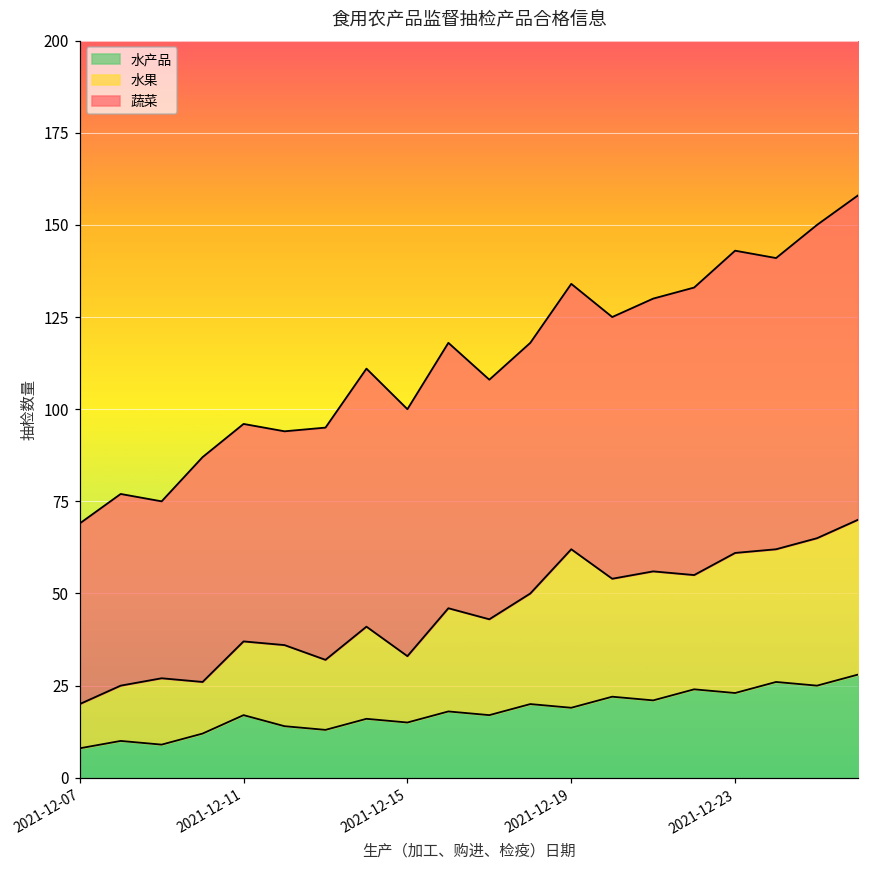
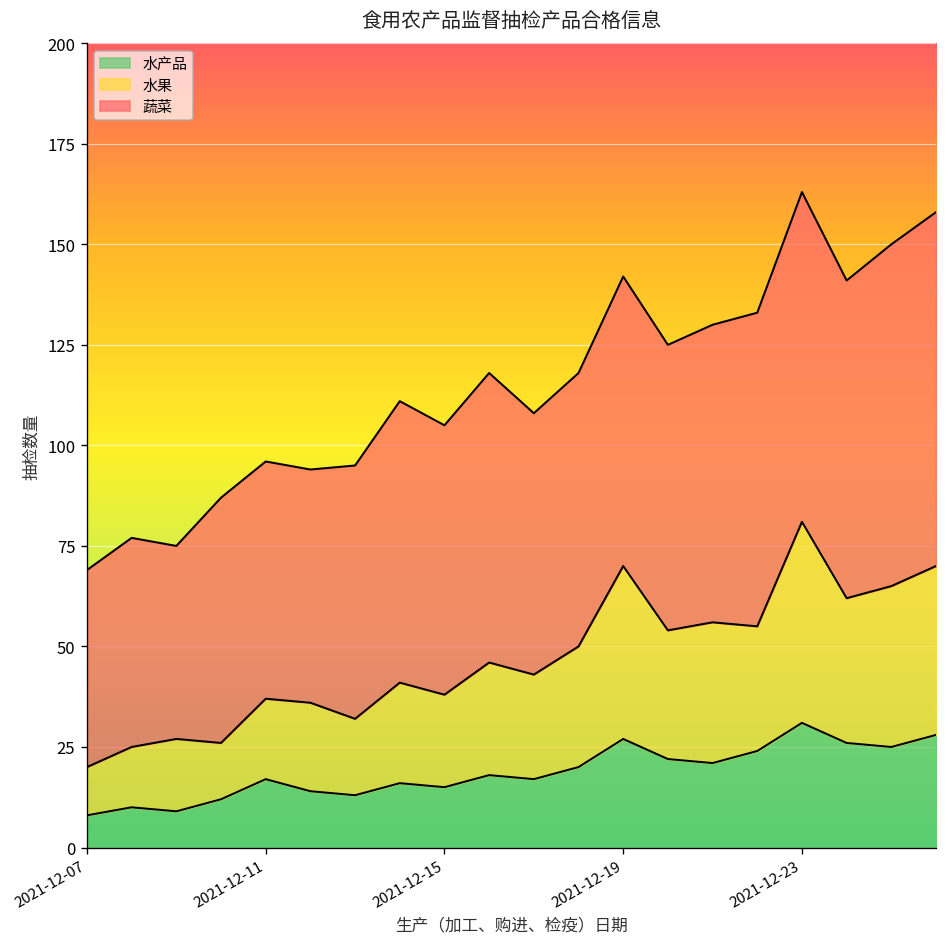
水果, 2021-12-15: 18 -> 23
水产品, 2021-12-19: 19 -> 27
水产品, 2021-12-23: 23 -> 31
水果, 2021-12-23: 38 -> 50
